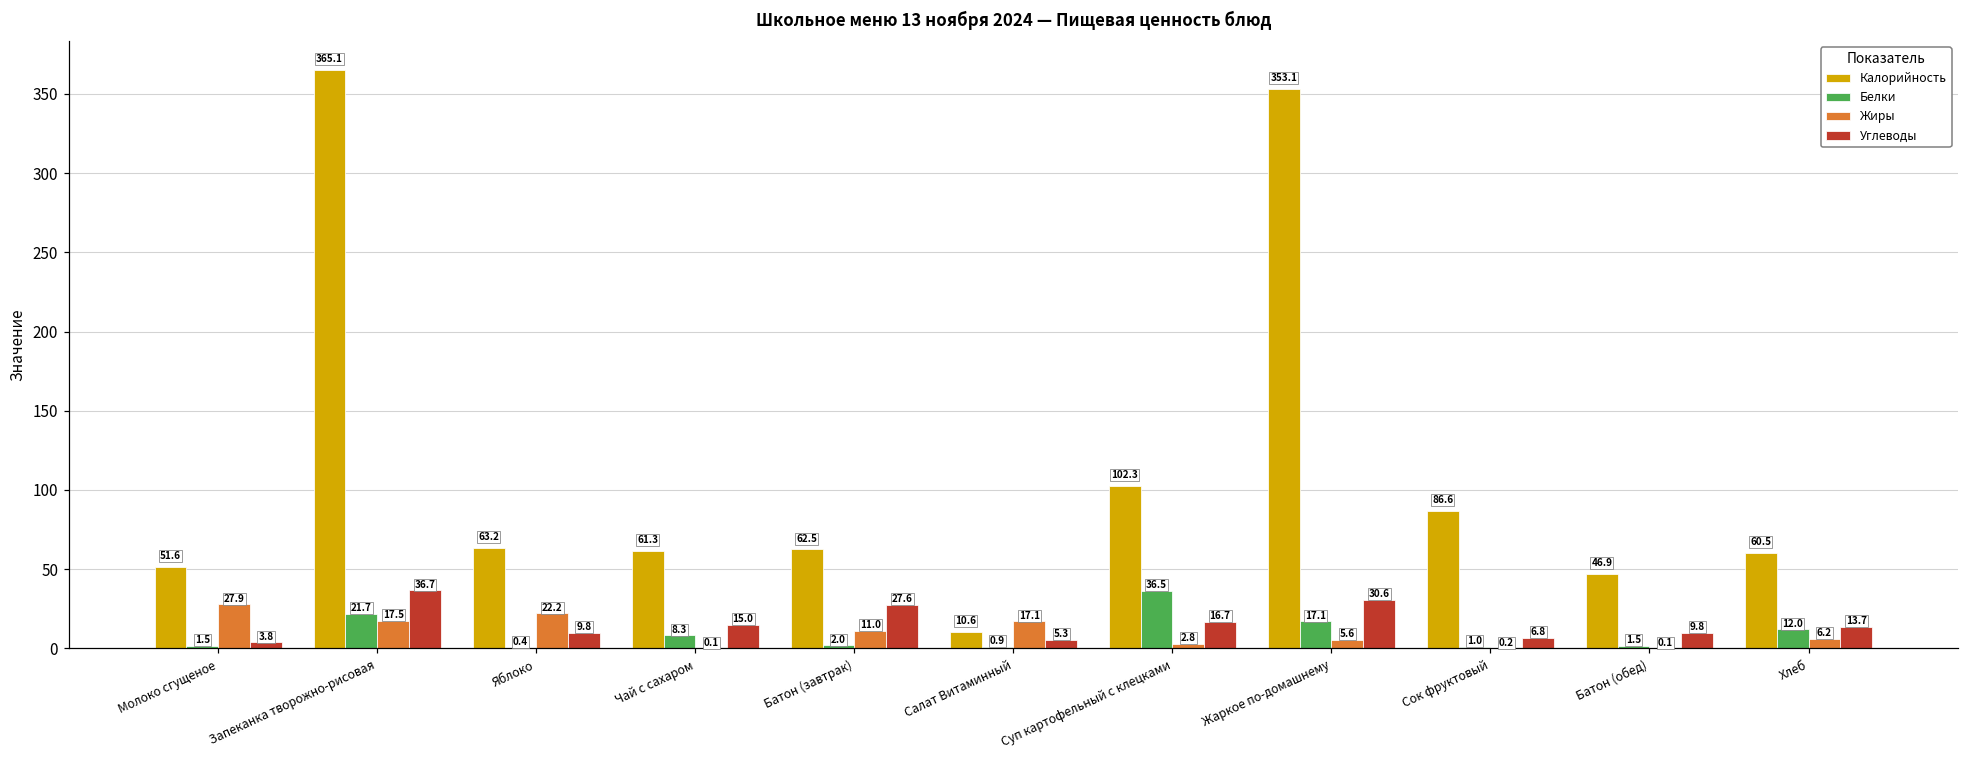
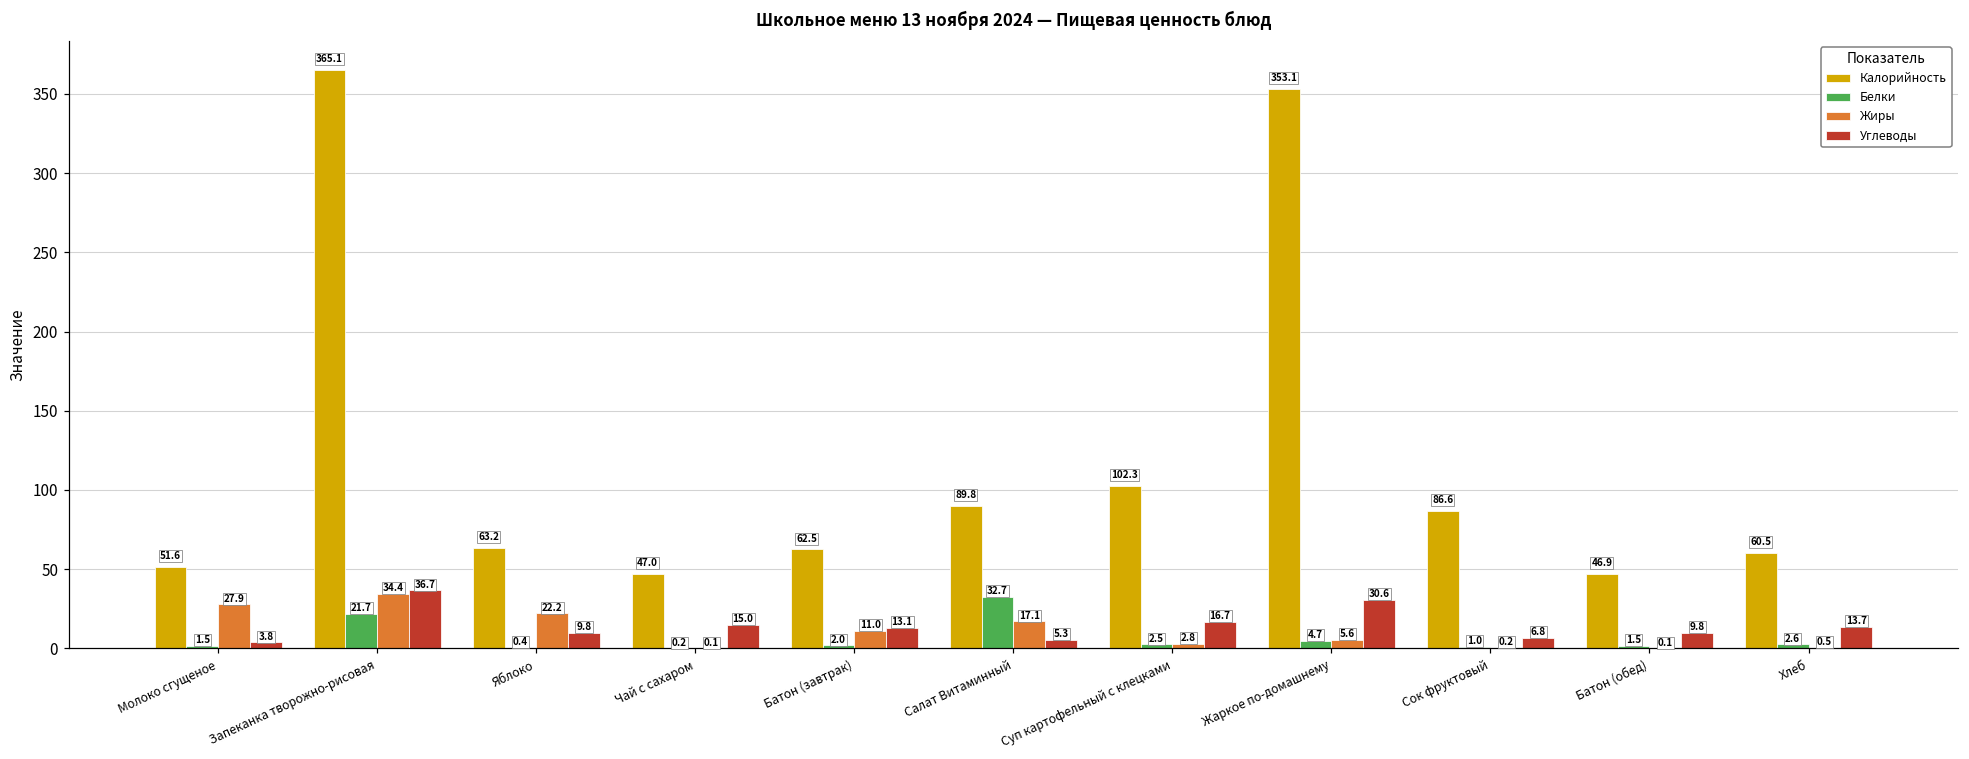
Жиры, Запеканка творожно-рисовая: 17.5 -> 34.4
Калорийность, Чай с сахаром: 61.3 -> 47.0
Белки, Чай с сахаром: 8.3 -> 0.2
Углеводы, Батон (завтрак): 27.6 -> 13.1
Калорийность, Салат Витаминный: 10.6 -> 89.8
Белки, Салат Витаминный: 0.9 -> 32.7
Белки, Суп картофельный с клецками: 36.5 -> 2.5
Белки, Жаркое по-домашнему: 17.1 -> 4.7
Белки, Хлеб: 12.0 -> 2.6
Жиры, Хлеб: 6.2 -> 0.5
